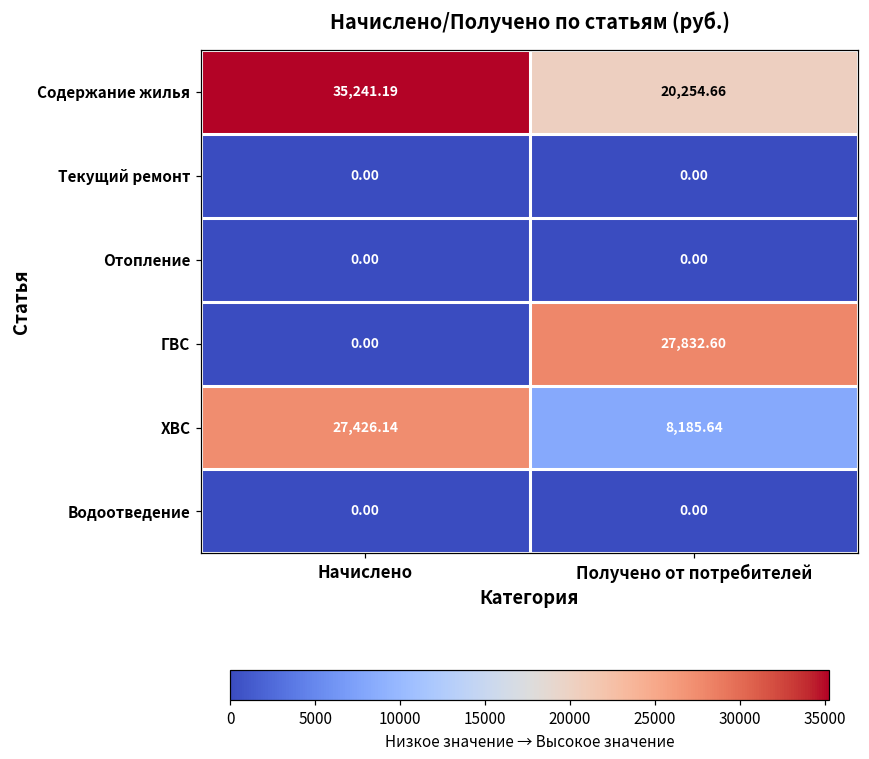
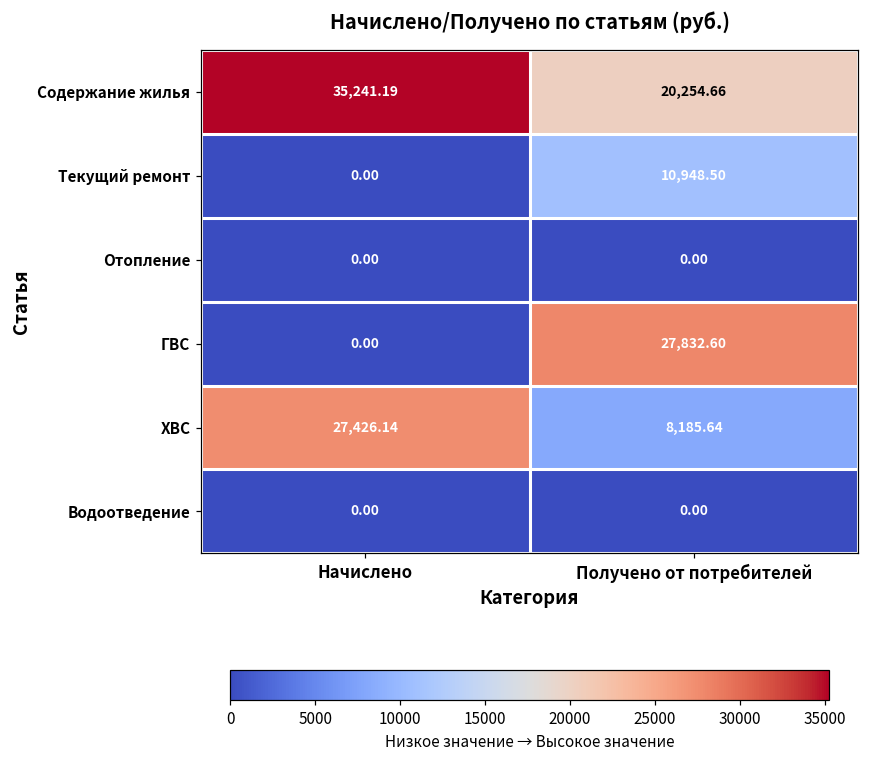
Текущий ремонт, Получено от потребителей: 0.00 -> 10,948.50
